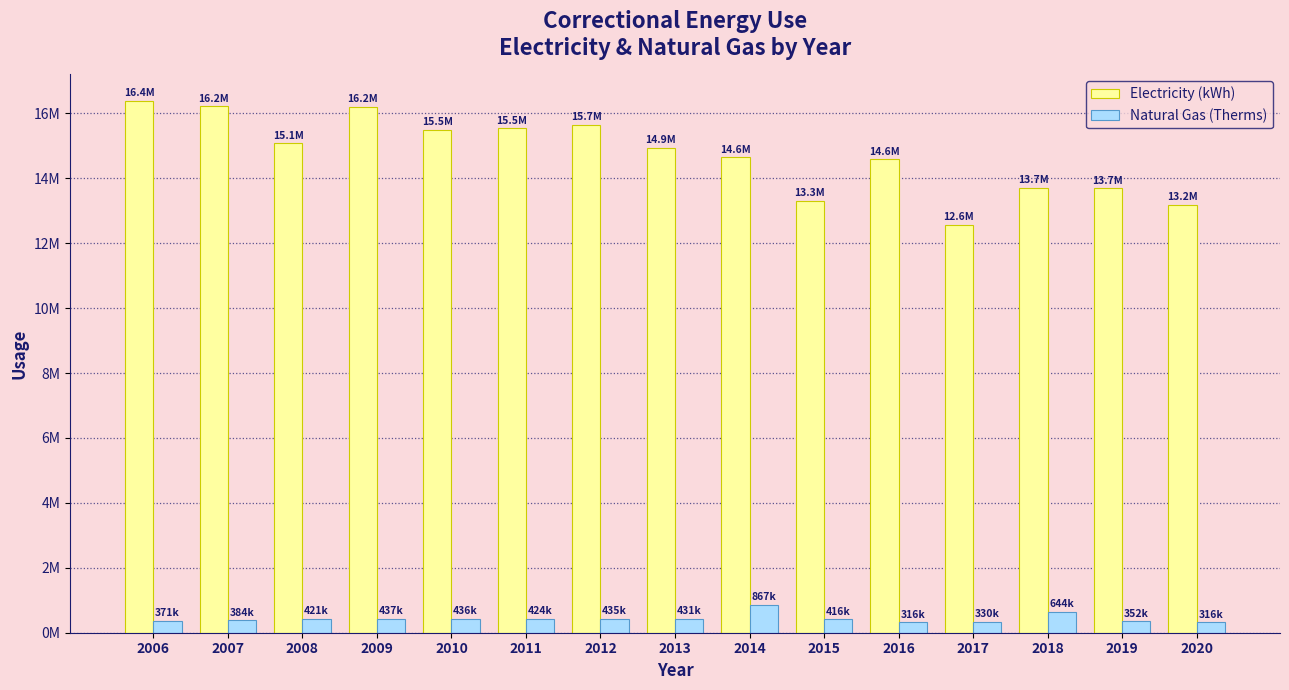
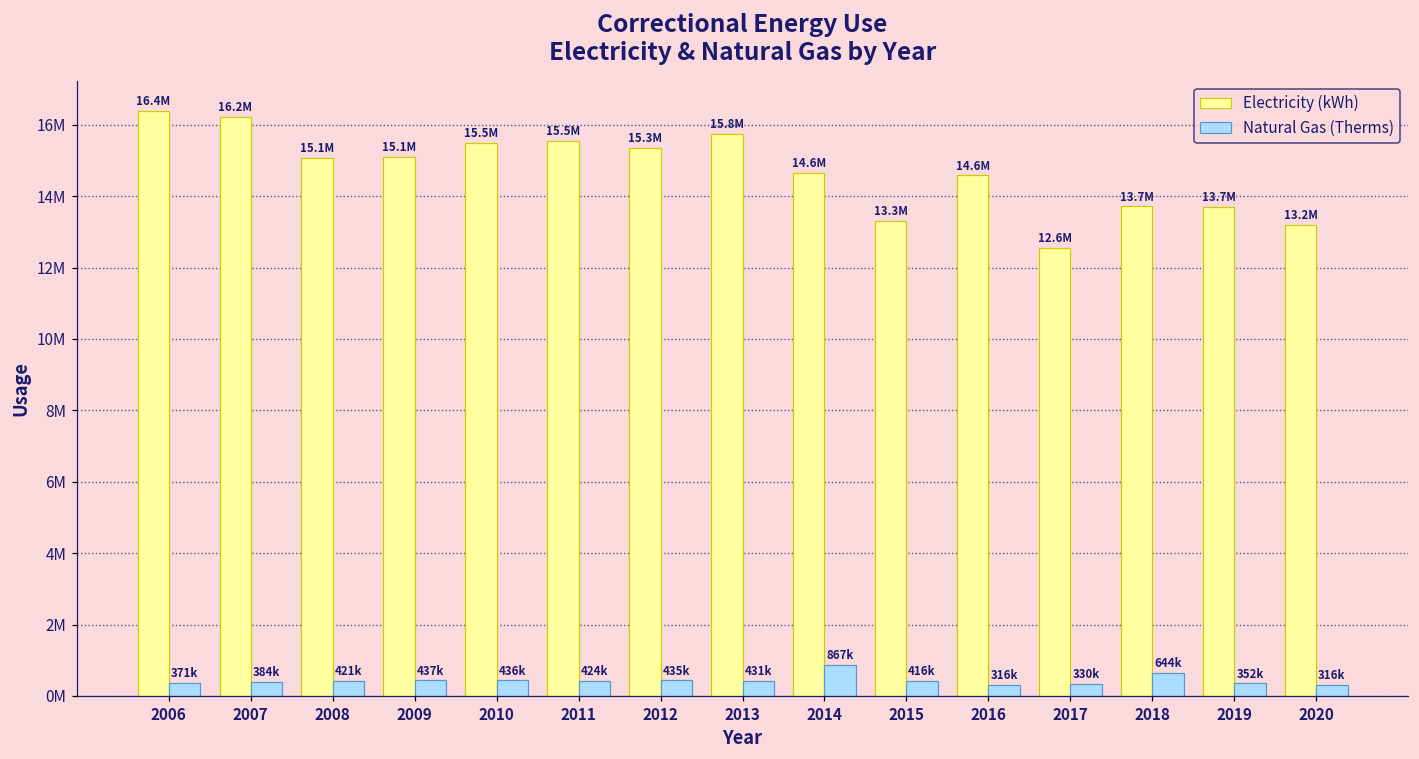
Electricity (kWh), 2009: 16.2M -> 15.1M
Electricity (kWh), 2012: 15.7M -> 15.3M
Electricity (kWh), 2013: 14.9M -> 15.8M
